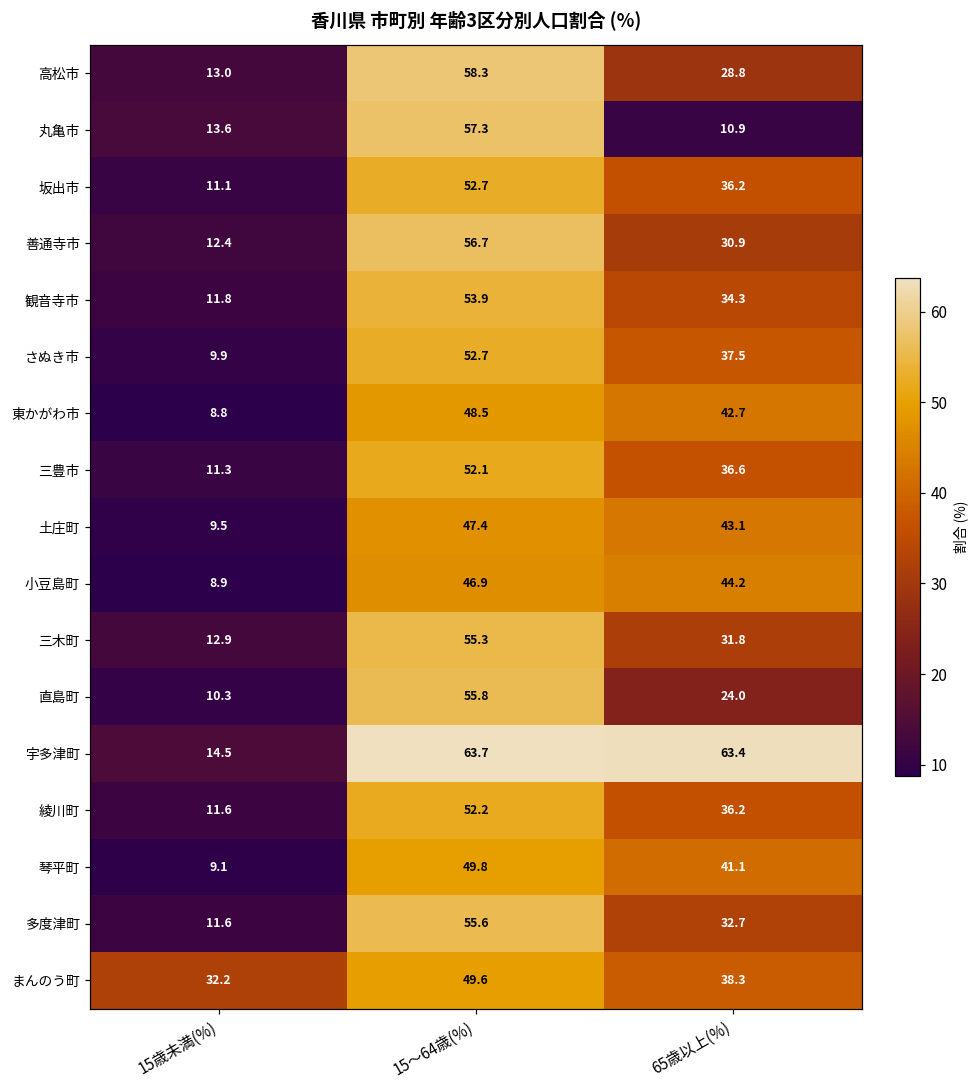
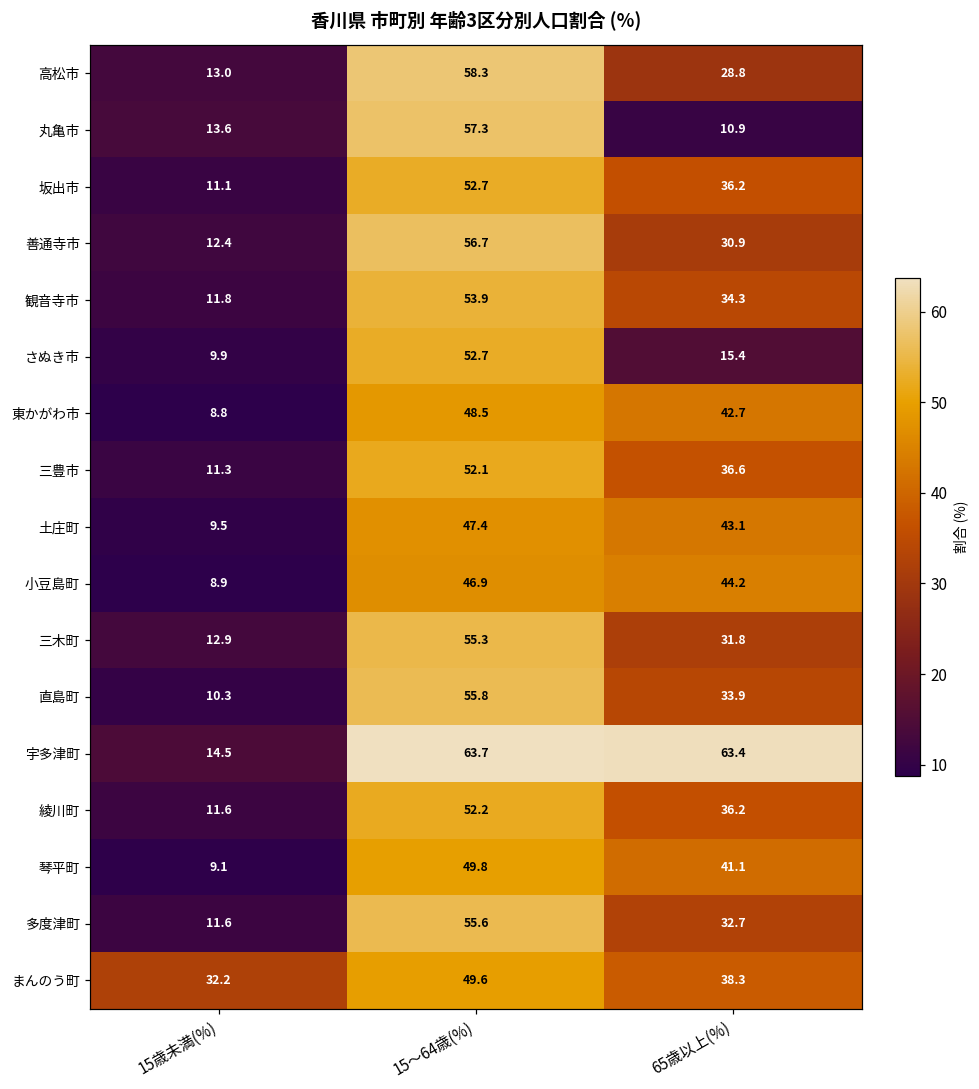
さぬき市, 65歳以上(%): 37.5 -> 15.4
直島町, 65歳以上(%): 24.0 -> 33.9
